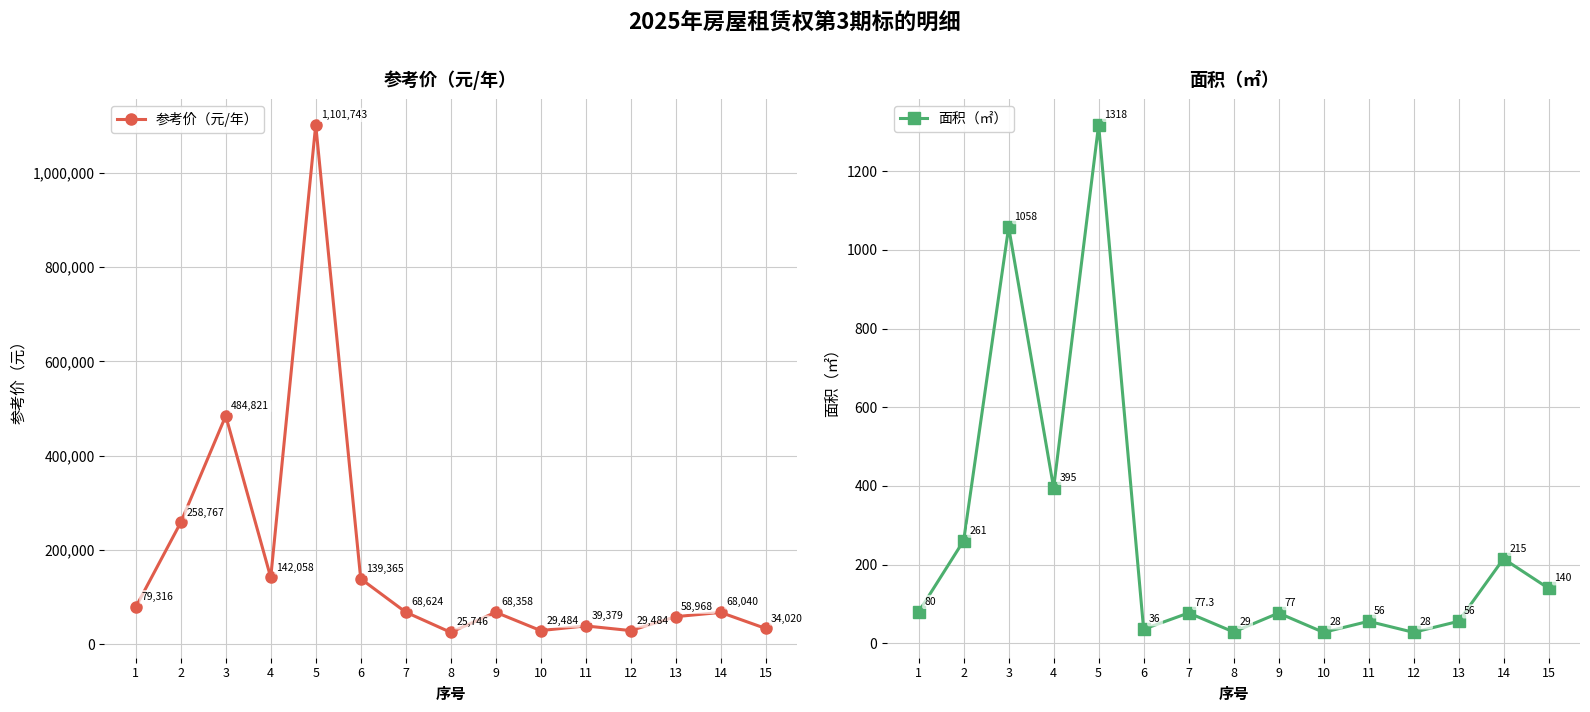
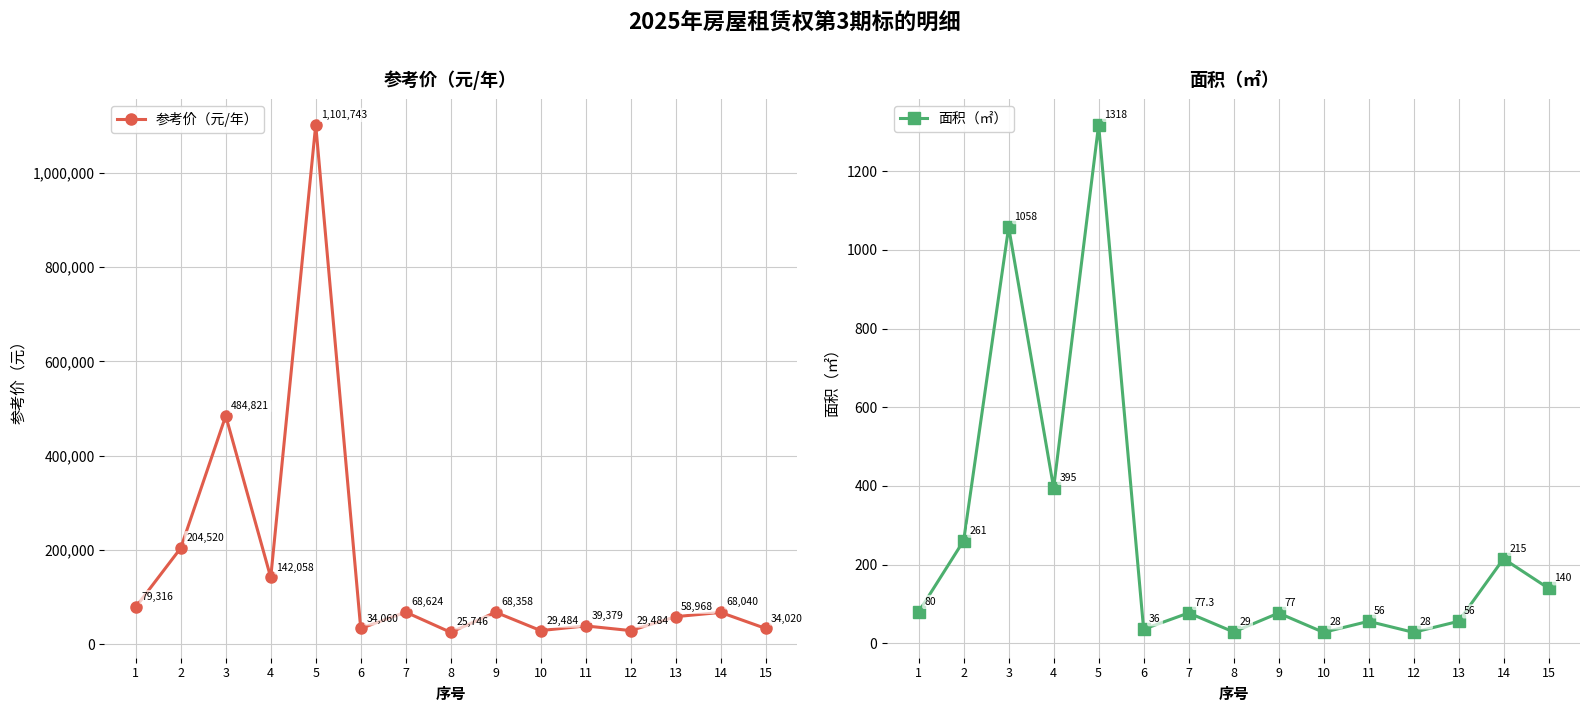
参考价（元/年）, 2: 258,767 -> 204,520
参考价（元/年）, 6: 139,365 -> 34,060
